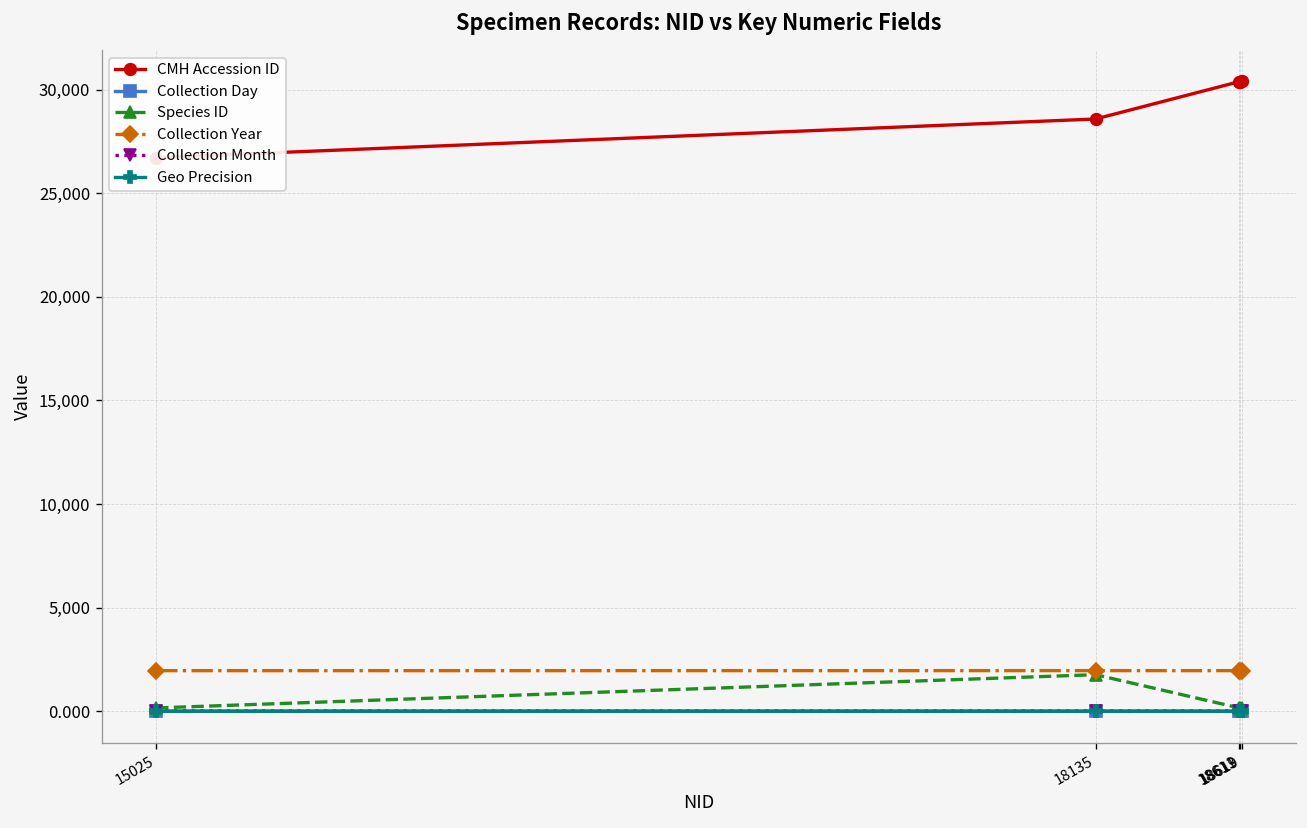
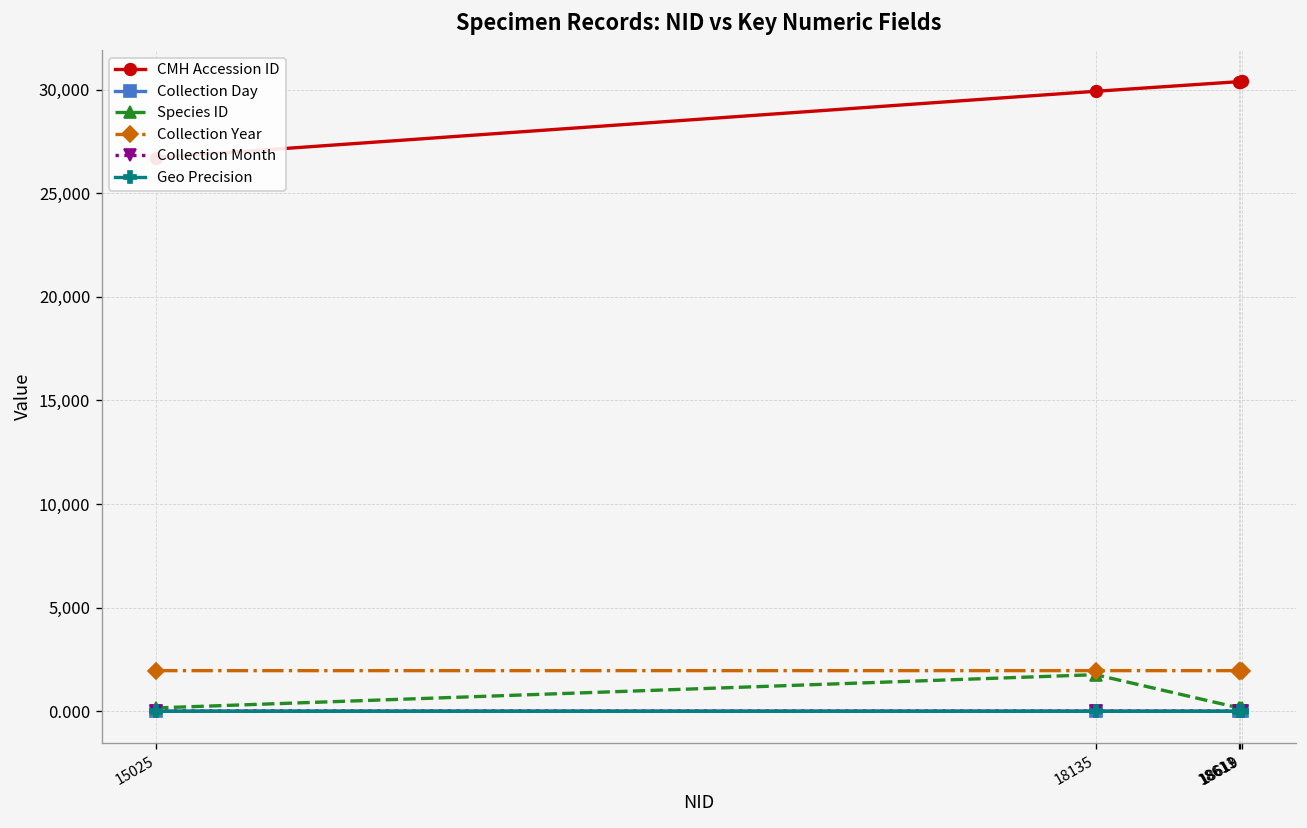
CMH Accession ID, 18135: 28,600 -> 29,900
